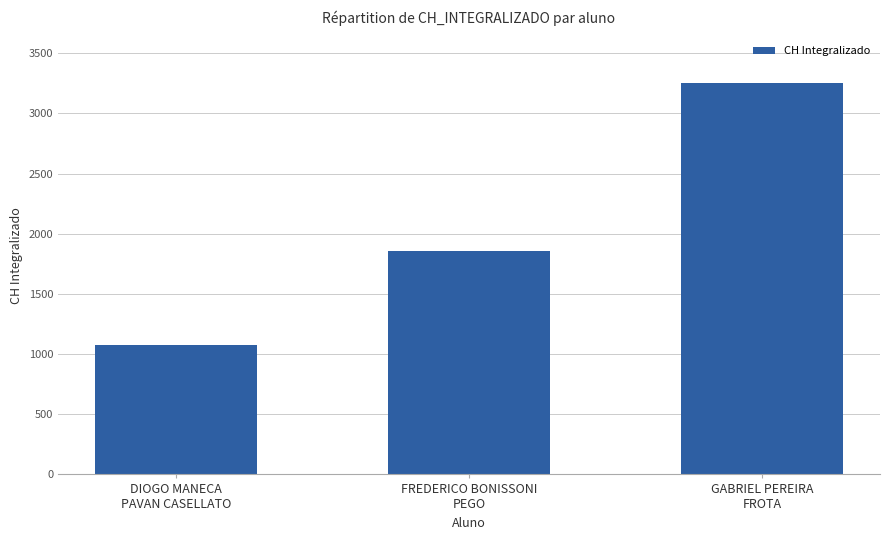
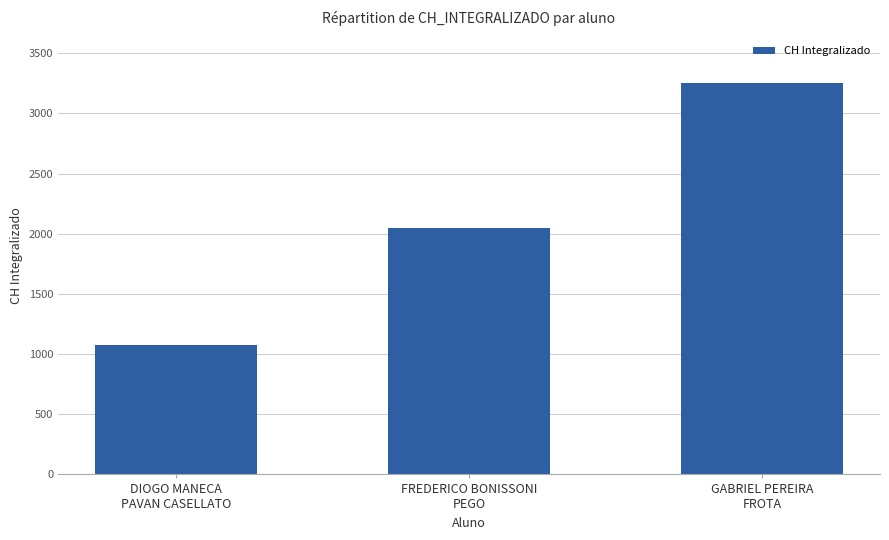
FREDERICO BONISSONI PEGO: 1860 -> 2050
